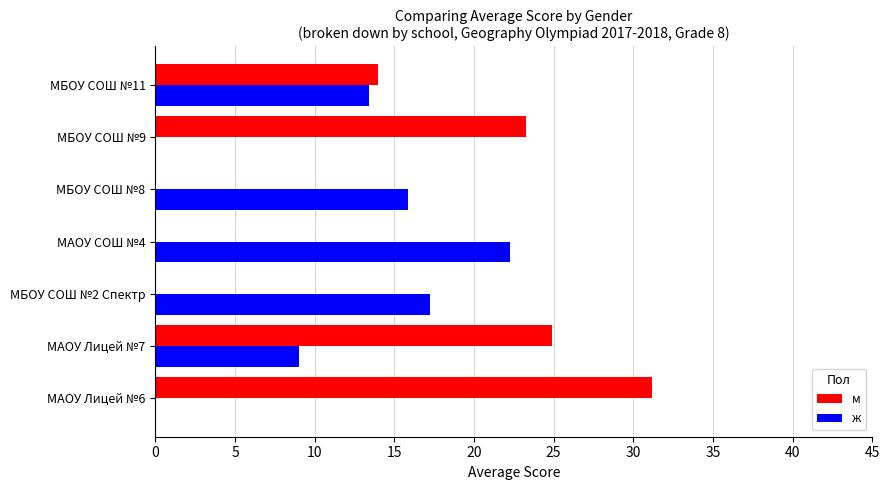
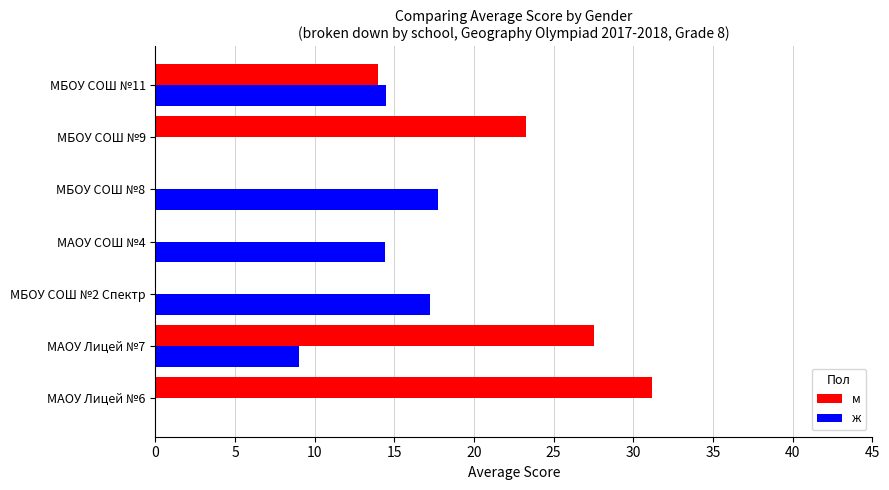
ж, МБОУ СОШ №11: 13.4 -> 14.5
ж, МБОУ СОШ №8: 15.8 -> 17.8
ж, МАОУ СОШ №4: 22.3 -> 14.4
м, МАОУ Лицей №7: 24.9 -> 27.5
